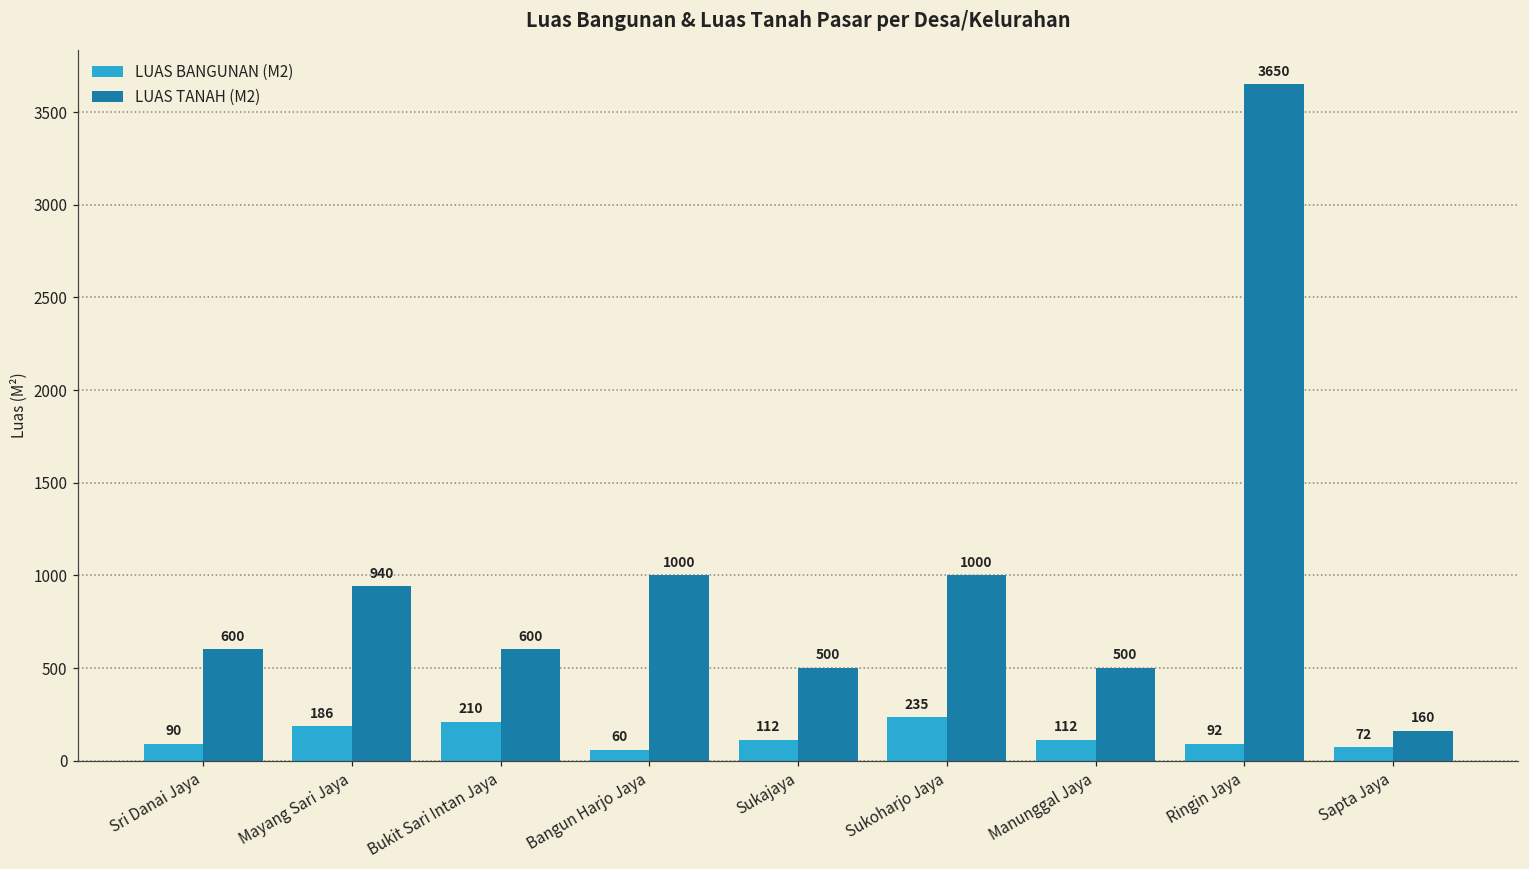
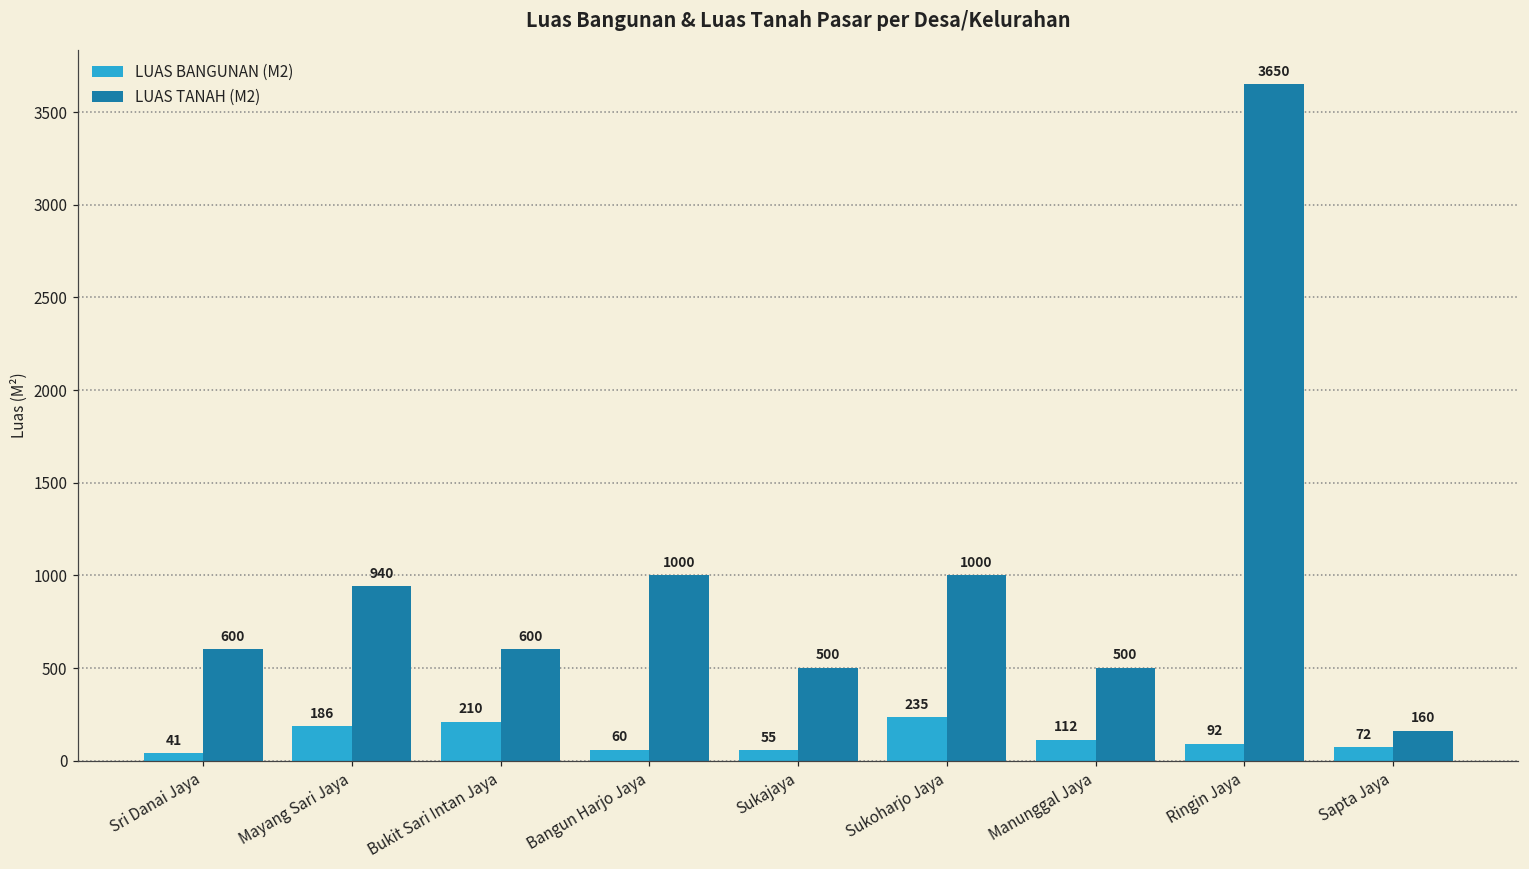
LUAS BANGUNAN (M2), Sri Danai Jaya: 90 -> 41
LUAS BANGUNAN (M2), Sukajaya: 112 -> 55
